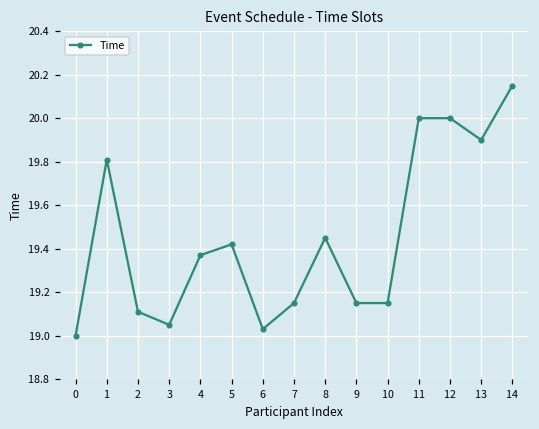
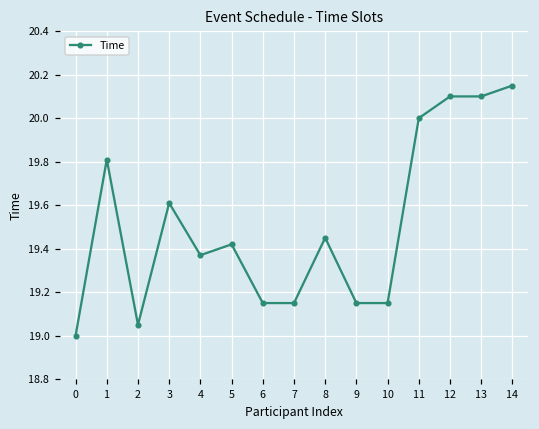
2: 19.11 -> 19.05
3: 19.05 -> 19.61
6: 19.03 -> 19.15
12: 20.0 -> 20.1
13: 19.9 -> 20.1
